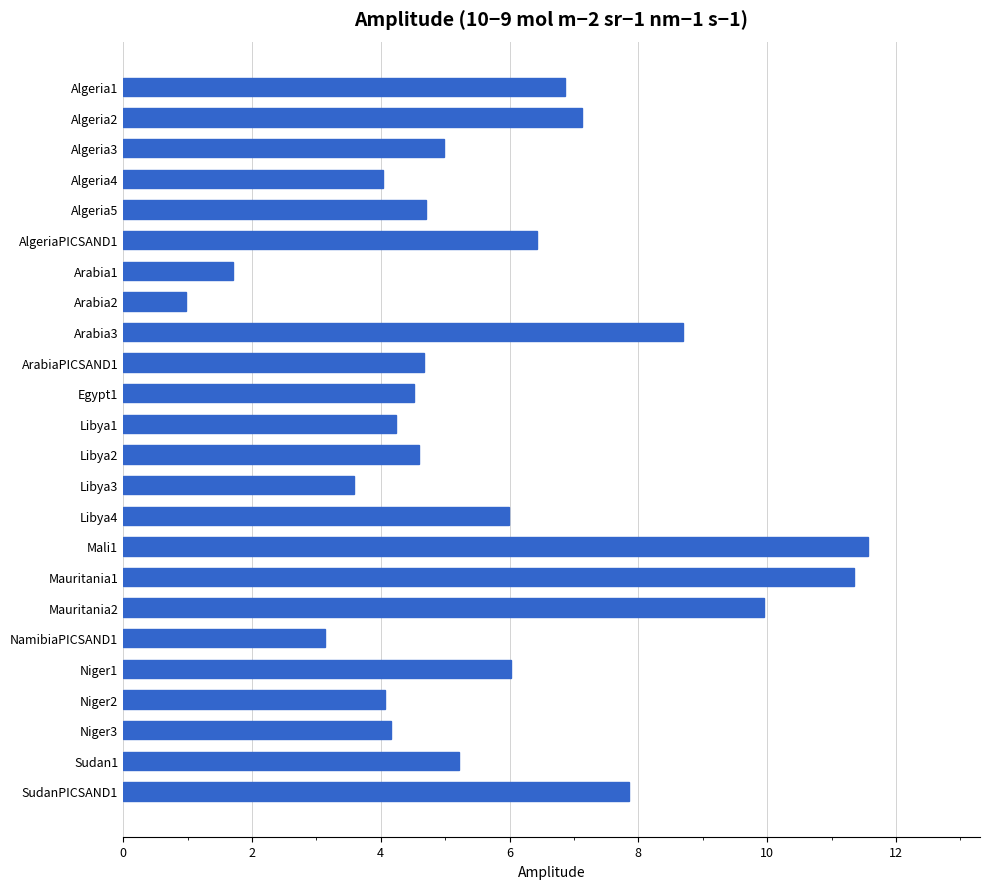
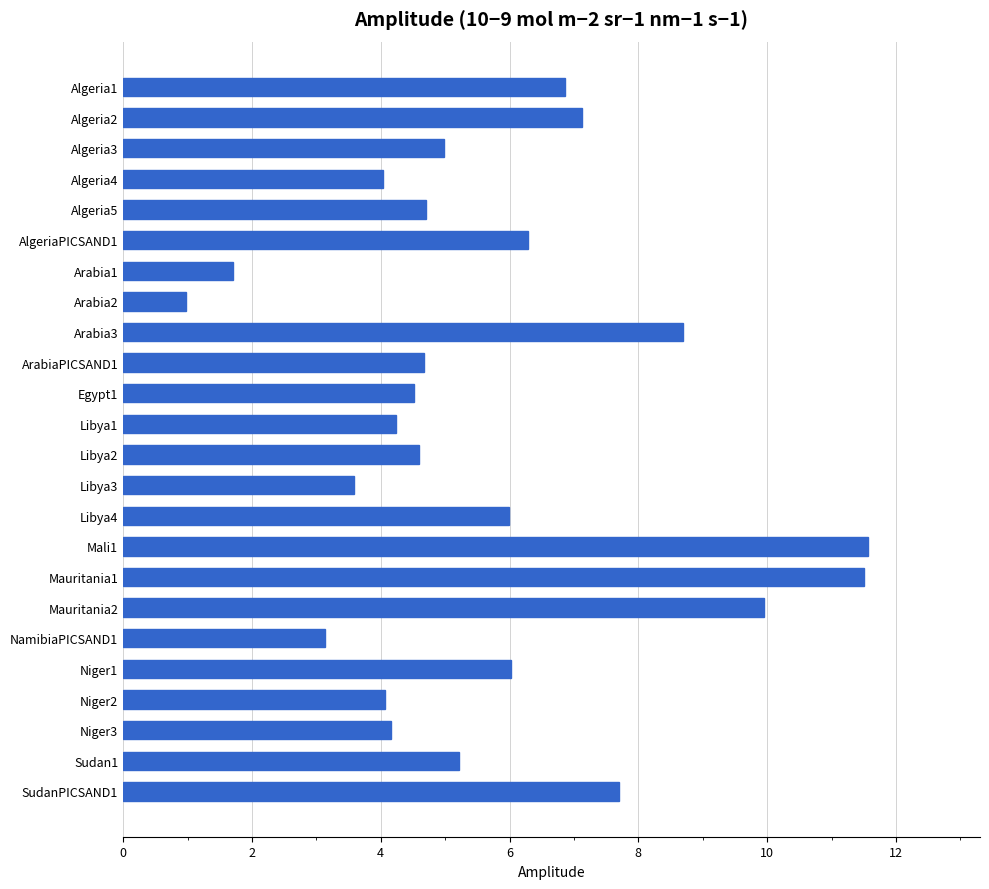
AlgeriaPICSAND1: 6.4 -> 6.3
Mauritania1: 11.4 -> 11.5
SudanPICSAND1: 7.9 -> 7.7
